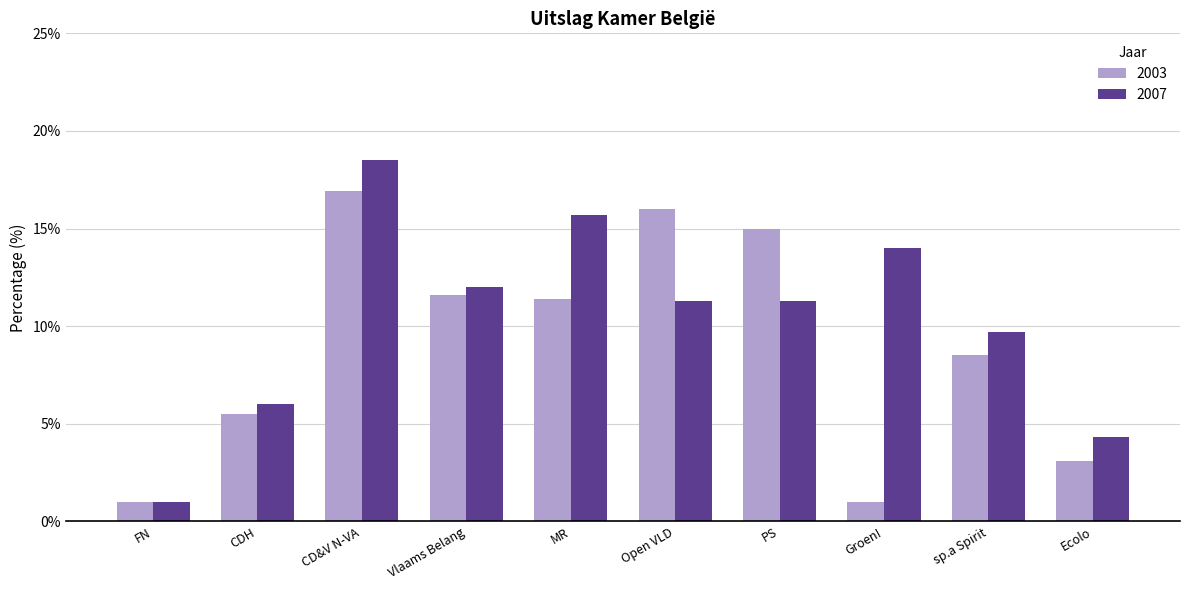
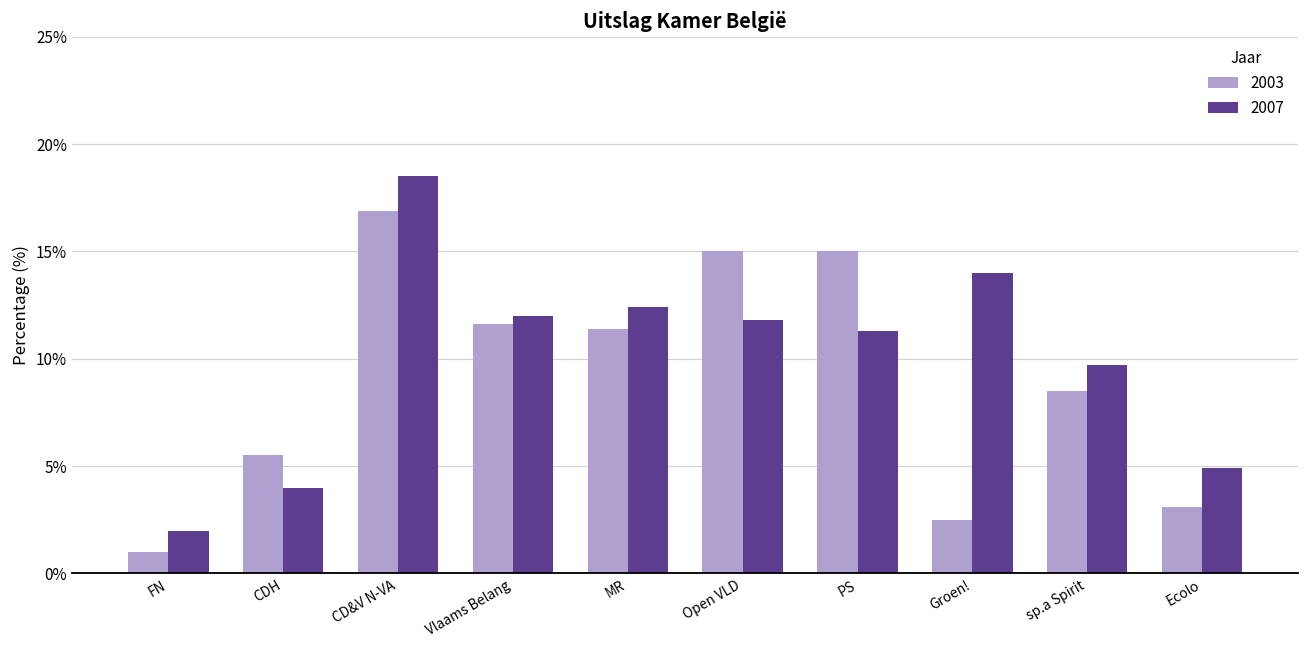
2007, FN: 1% -> 2%
2007, CDH: 6% -> 4%
2007, MR: 15.7% -> 12.4%
2003, Open VLD: 16% -> 15%
2007, Open VLD: 11.3% -> 11.8%
2003, Groen!: 1.0% -> 2.5%
2007, Ecolo: 4.3% -> 4.9%
